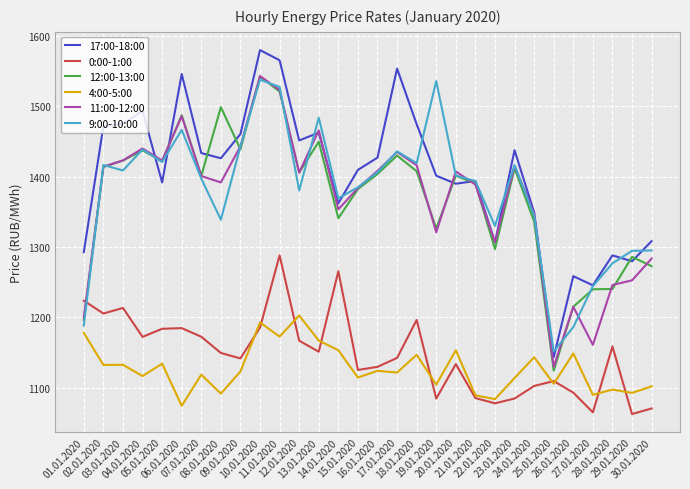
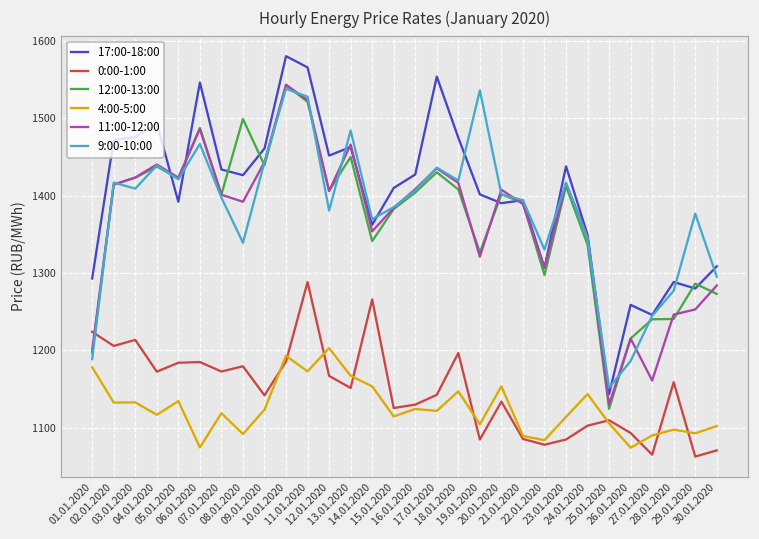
0:00-1:00, 08.01.2020: 1150 -> 1180
4:00-5:00, 26.01.2020: 1150 -> 1070
9:00-10:00, 29.01.2020: 1290 -> 1380
